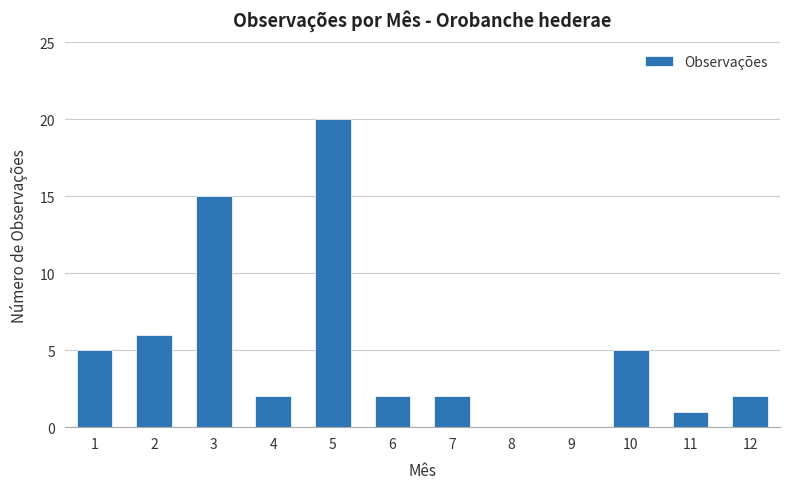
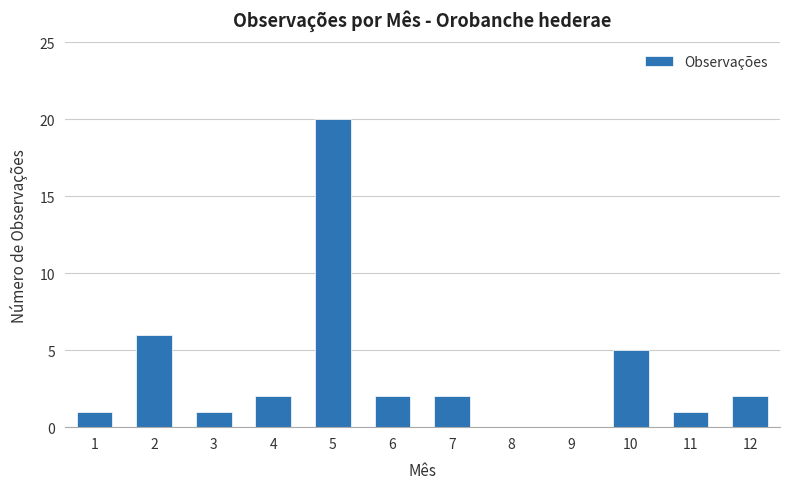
1: 5 -> 1
3: 15 -> 1
